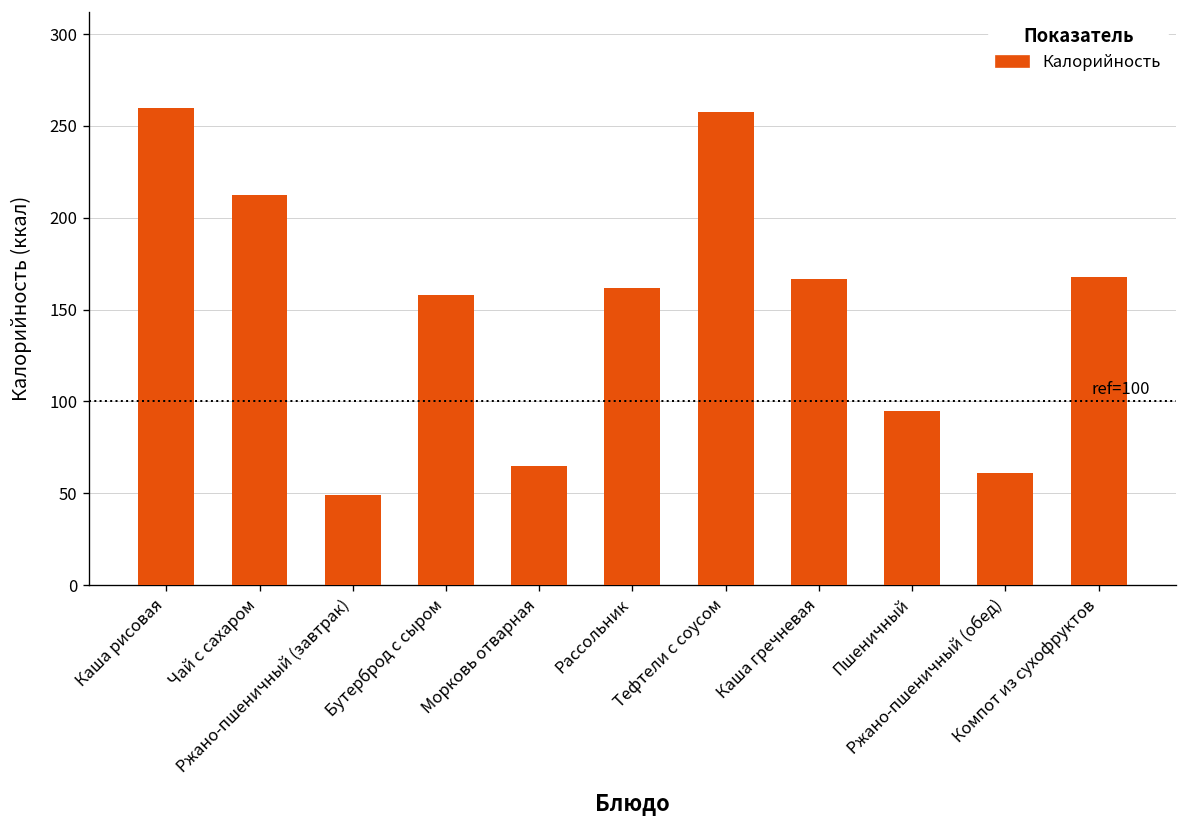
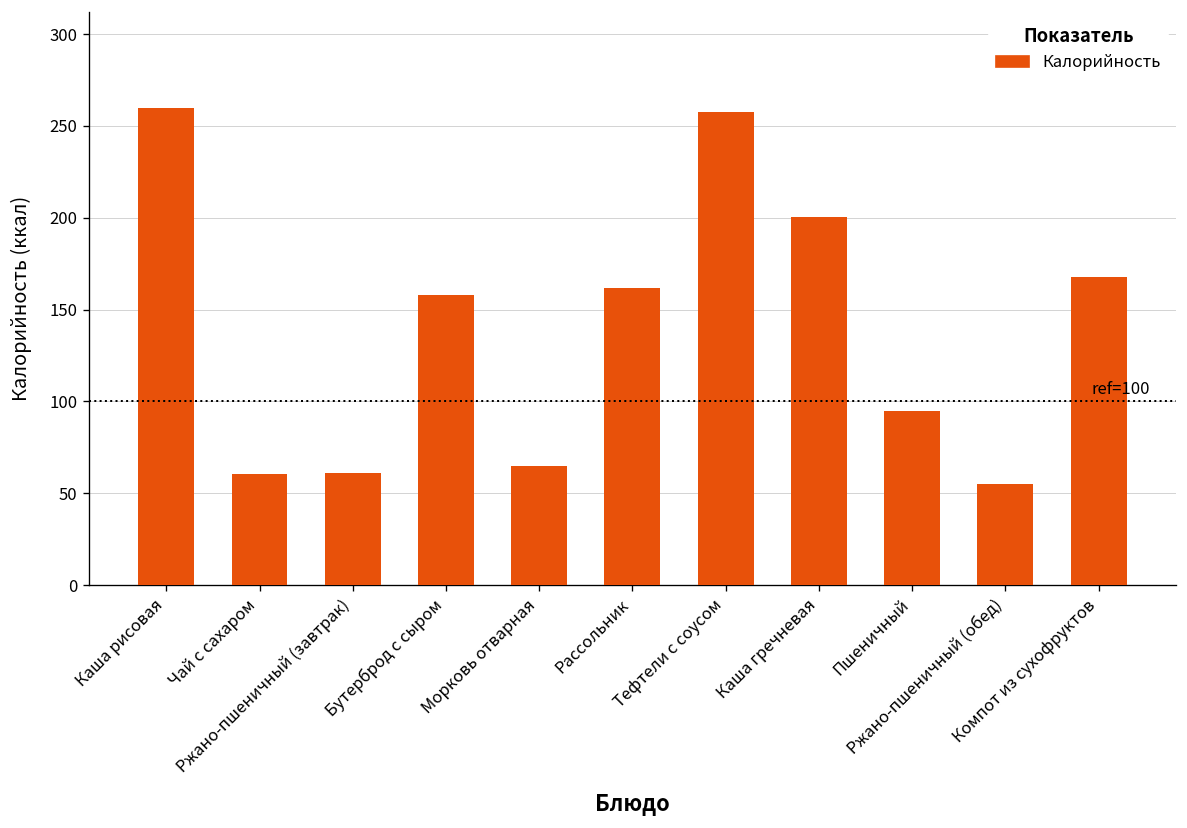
Чай с сахаром: 212 -> 60
Ржано-пшеничный (завтрак): 49 -> 61
Каша гречневая: 166 -> 200
Ржано-пшеничный (обед): 61 -> 55
